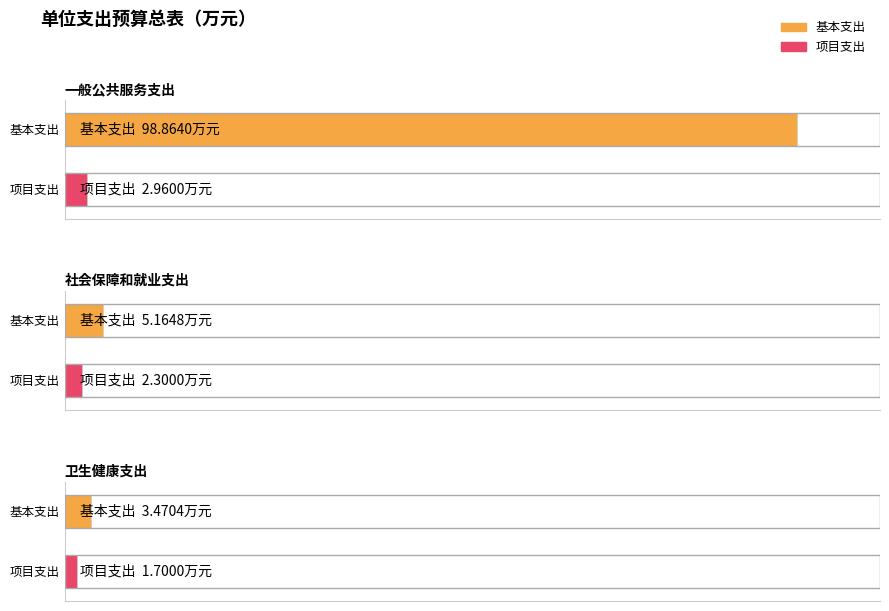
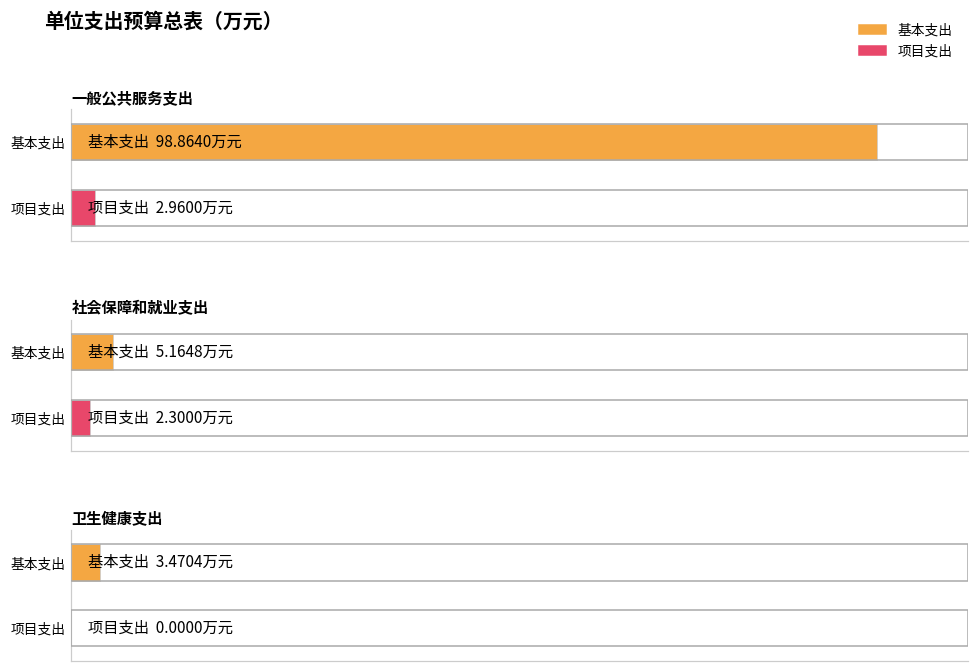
卫生健康支出, 项目支出: 1.7000 -> 0.0000
